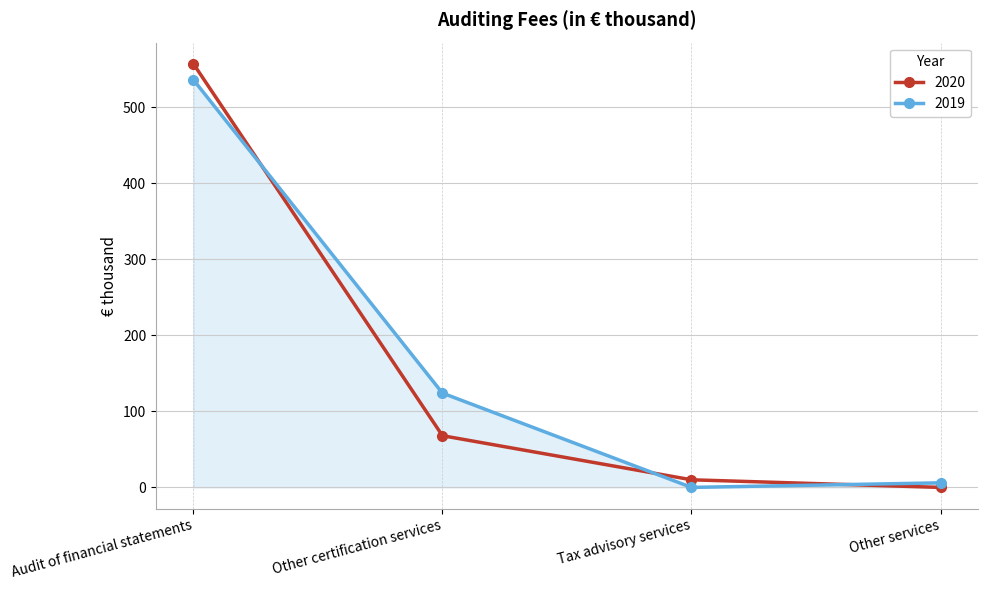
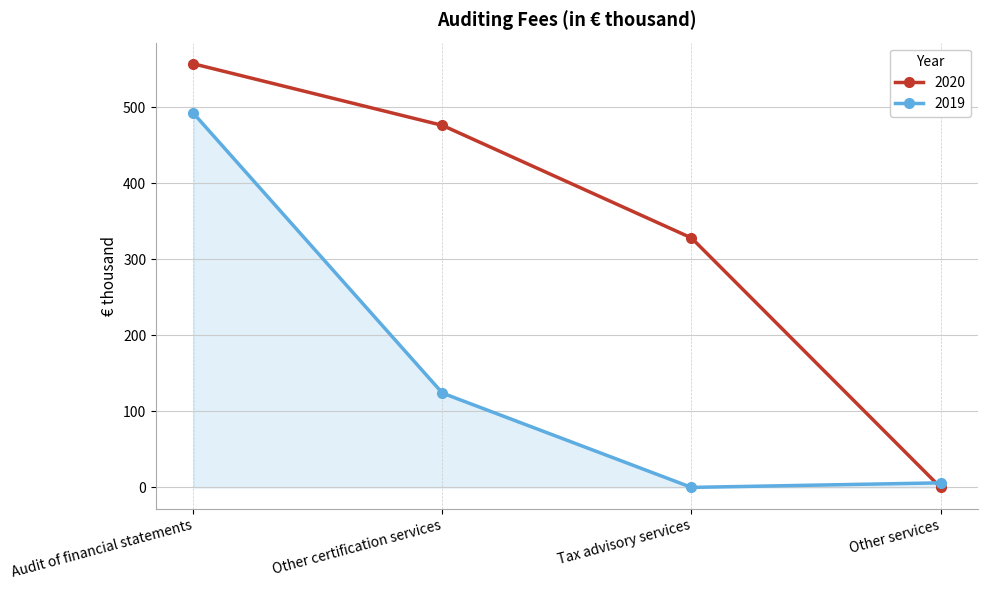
2019, Audit of financial statements: 540 -> 490
2020, Other certification services: 70 -> 480
2020, Tax advisory services: 10 -> 330
